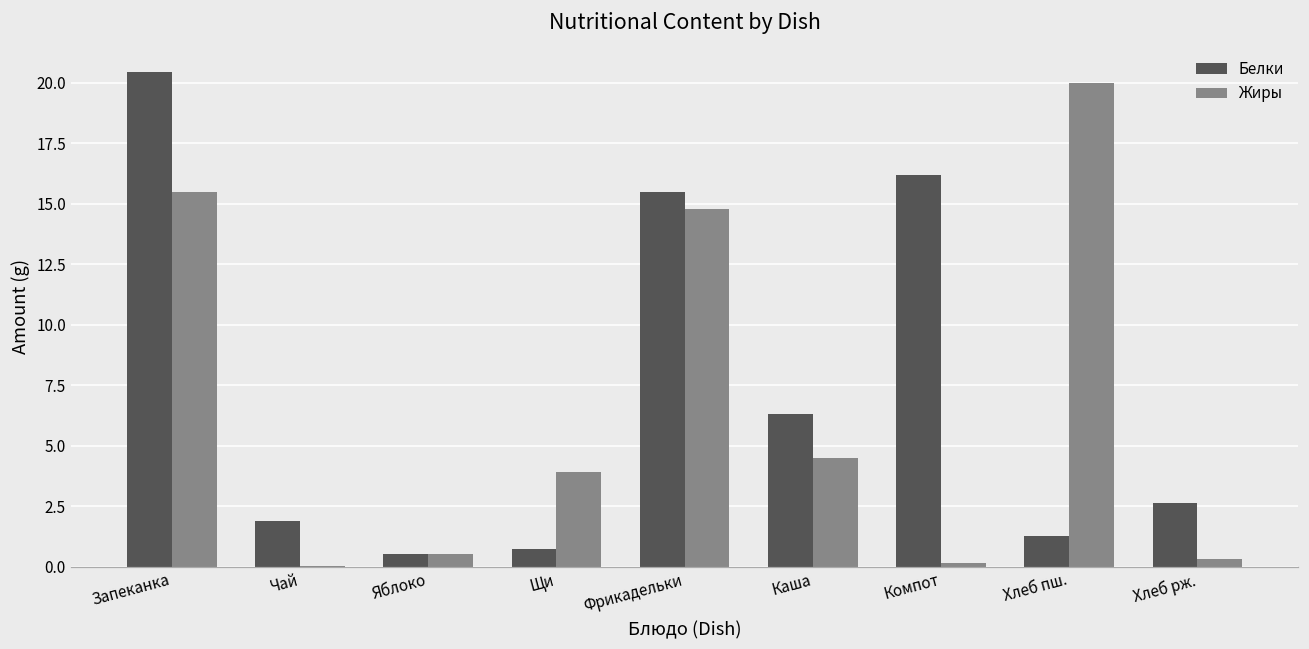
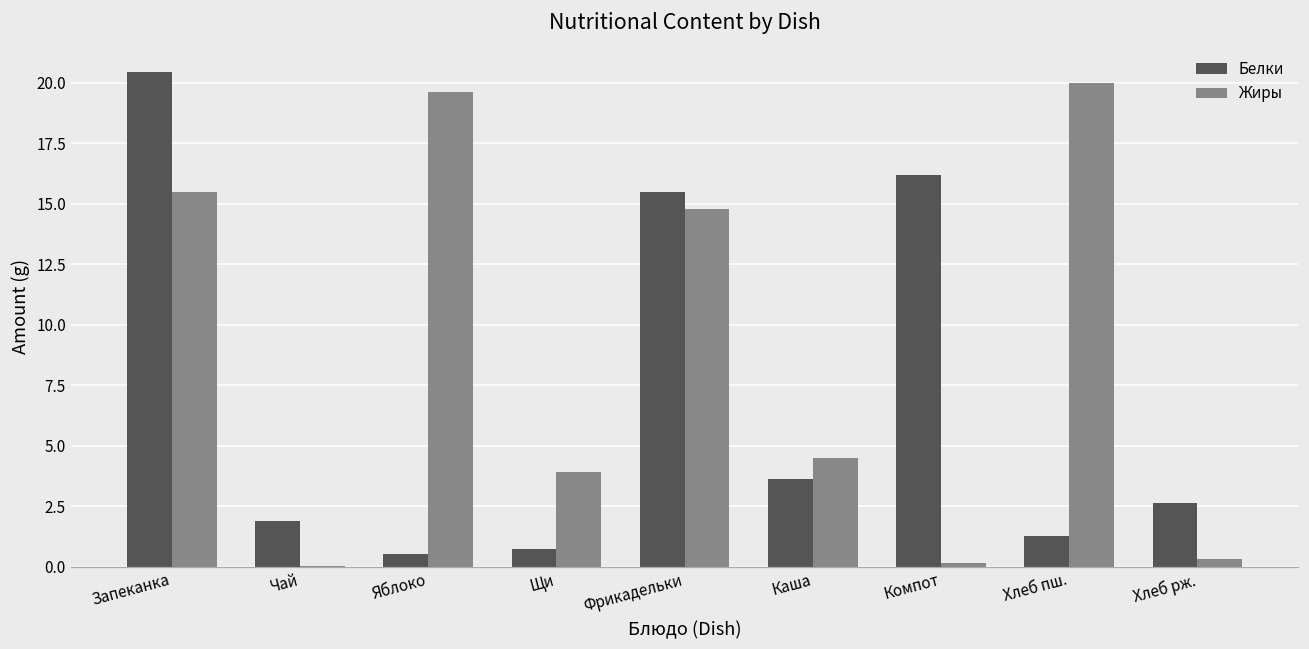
Жиры, Яблоко: 0.5 -> 19.6
Белки, Каша: 6.3 -> 3.6
